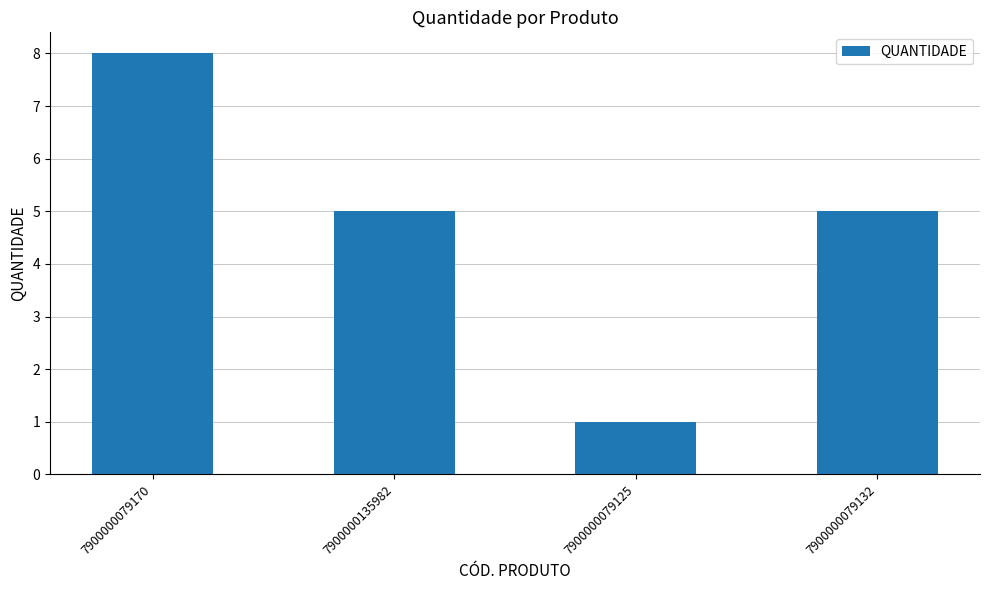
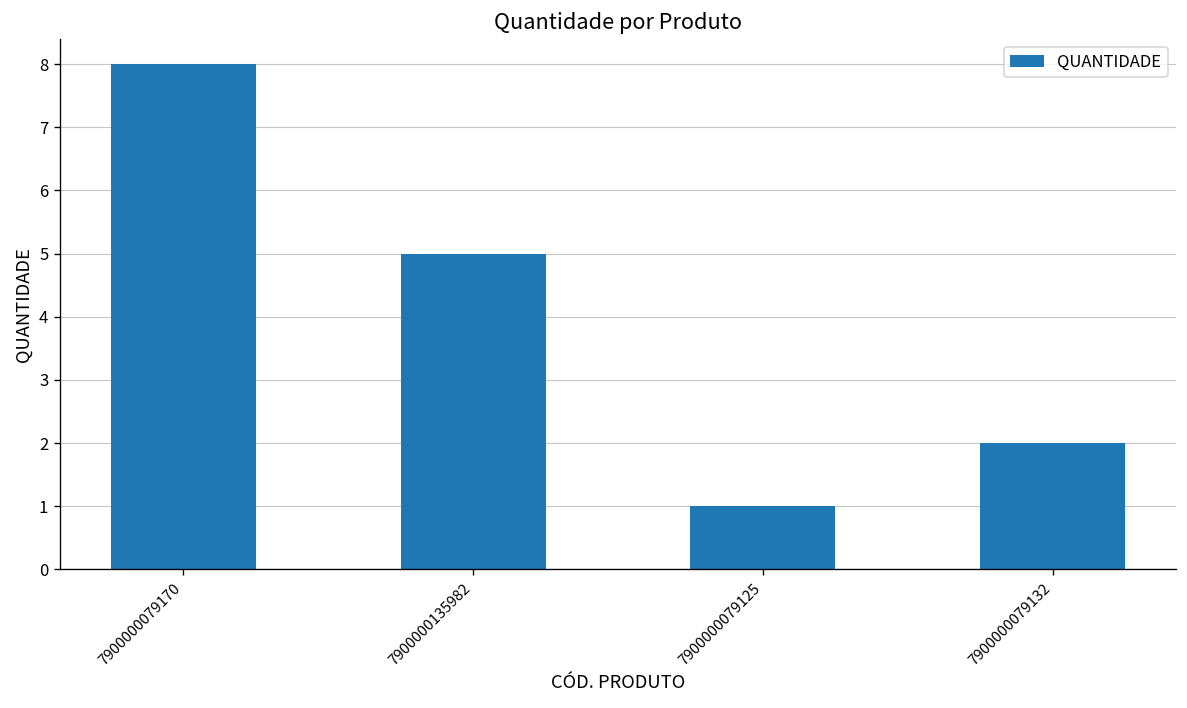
7900000079132: 5 -> 2
